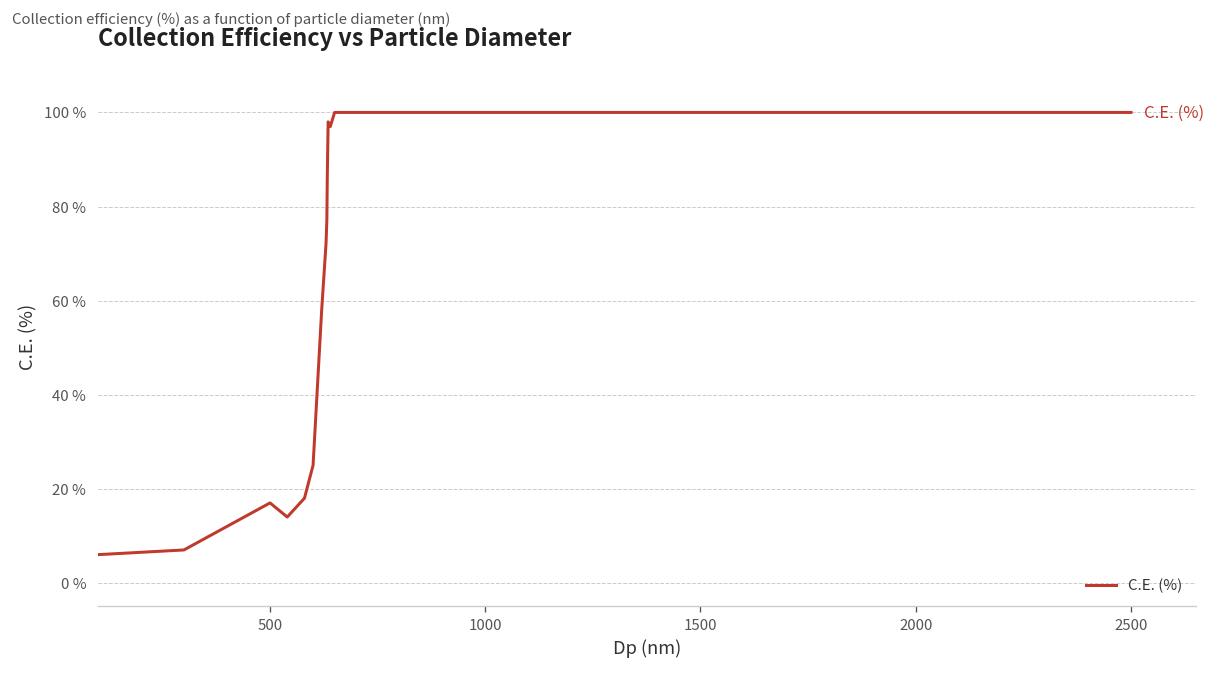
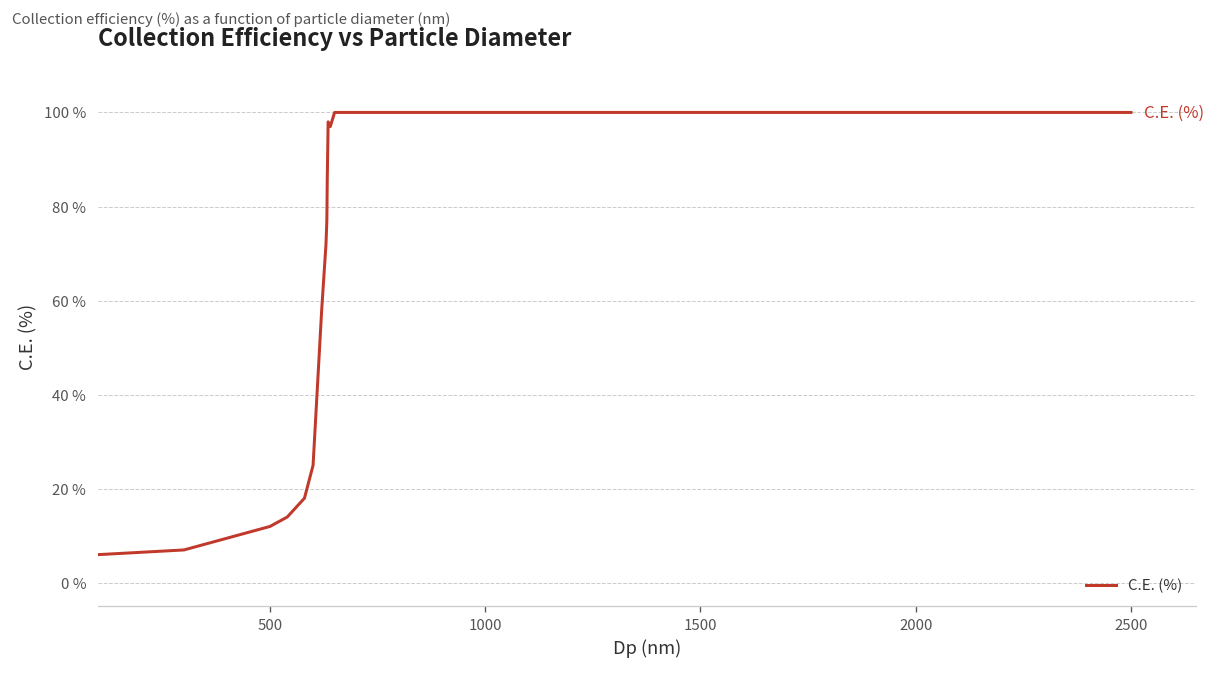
500: 17 % -> 12 %
